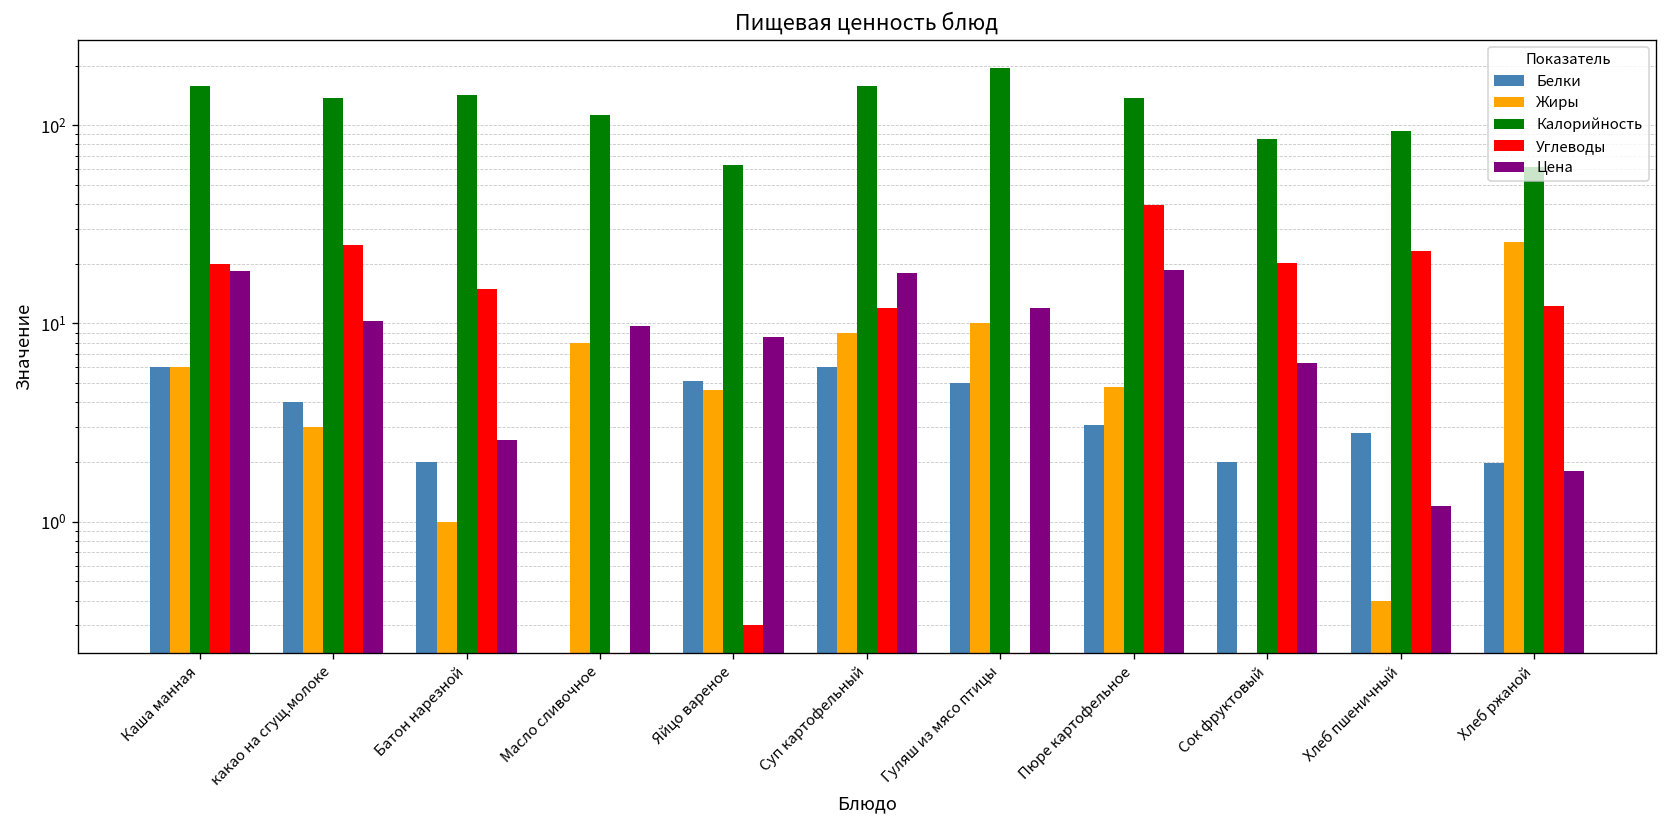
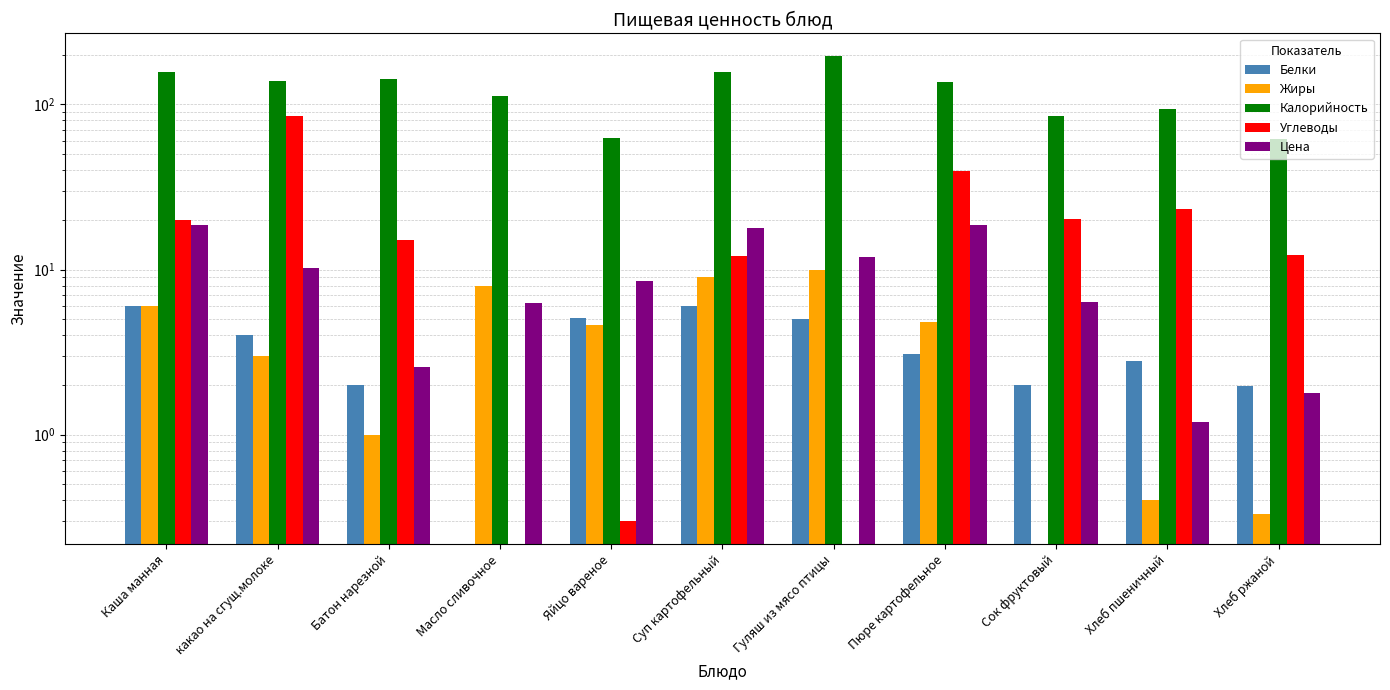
Углеводы, какао на сгущ.молоке: 25 -> 90
Цена, Масло сливочное: 10 -> 6.3
Жиры, Хлеб ржаной: 26 -> 0.33
